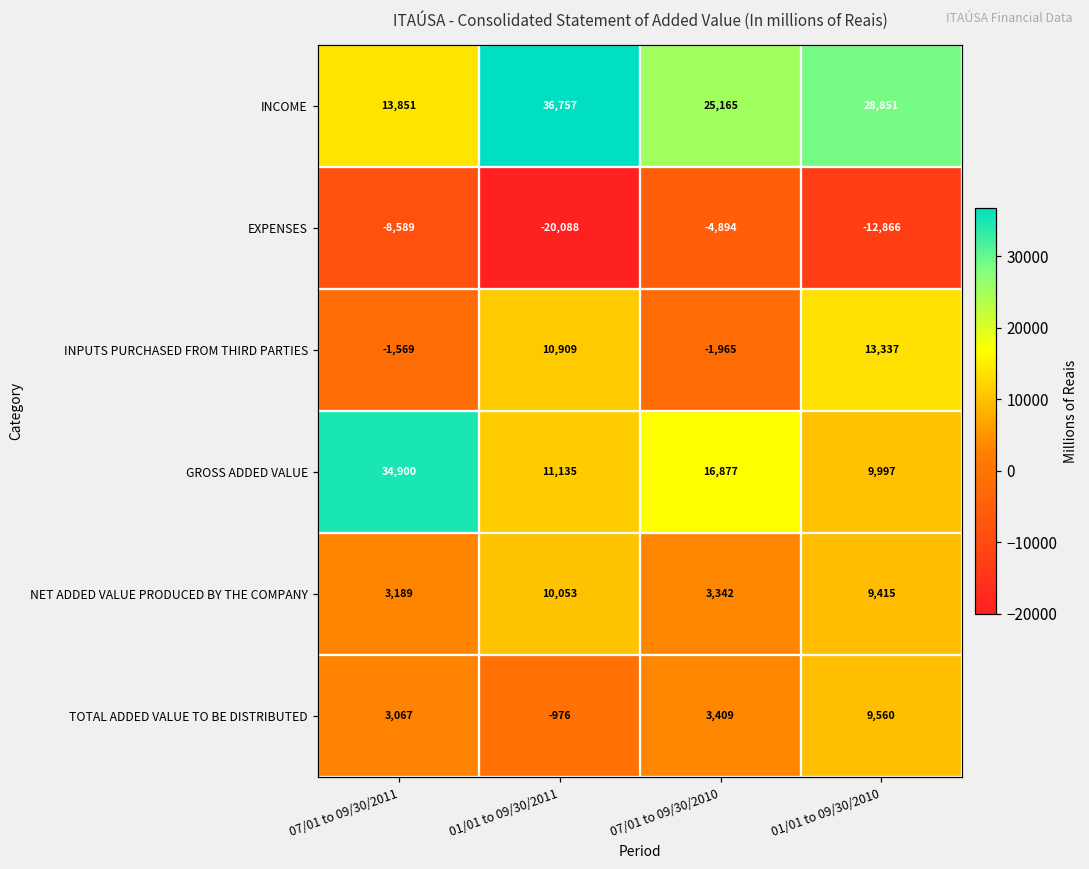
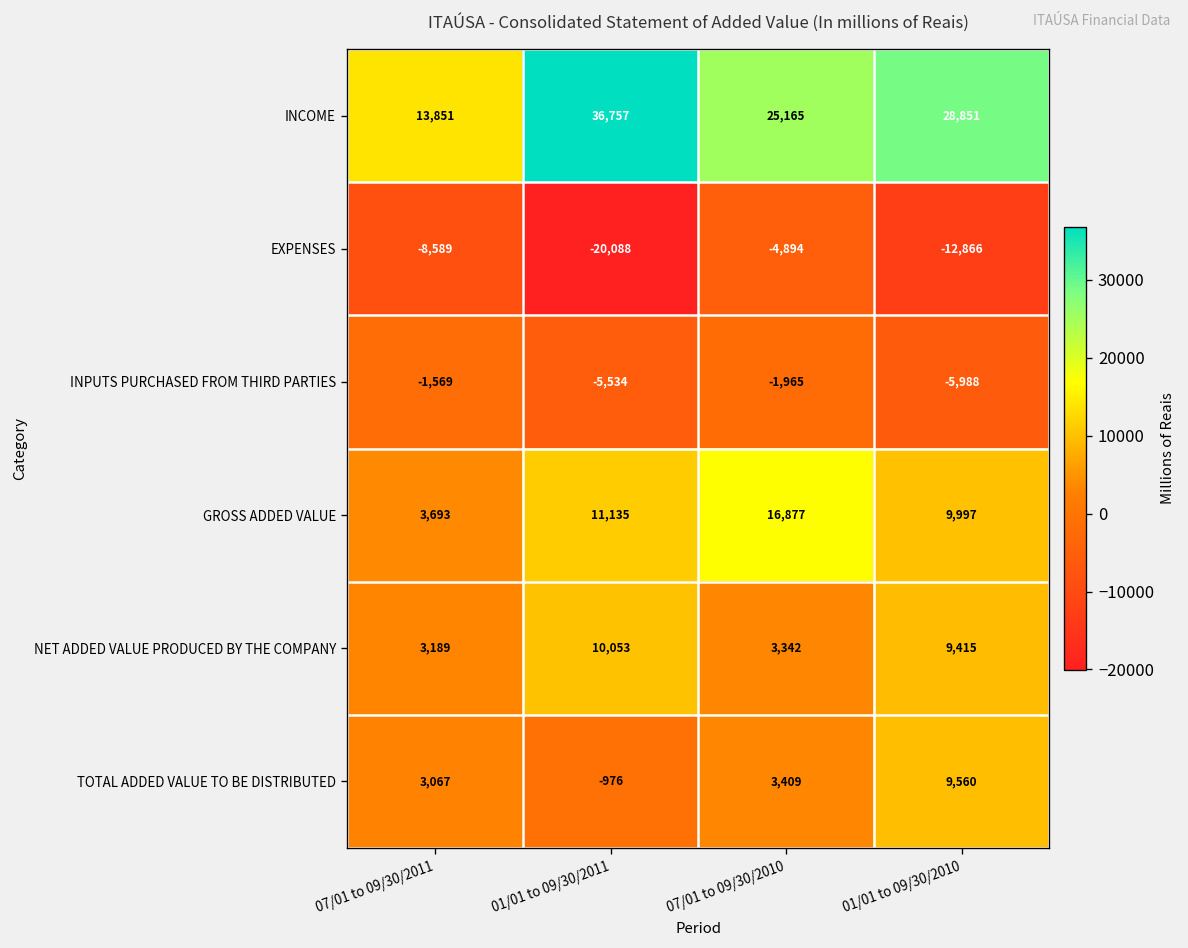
INPUTS PURCHASED FROM THIRD PARTIES, 01/01 to 09/30/2011: 10,909 -> -5,534
INPUTS PURCHASED FROM THIRD PARTIES, 01/01 to 09/30/2010: 13,337 -> -5,988
GROSS ADDED VALUE, 07/01 to 09/30/2011: 34,900 -> 3,693
